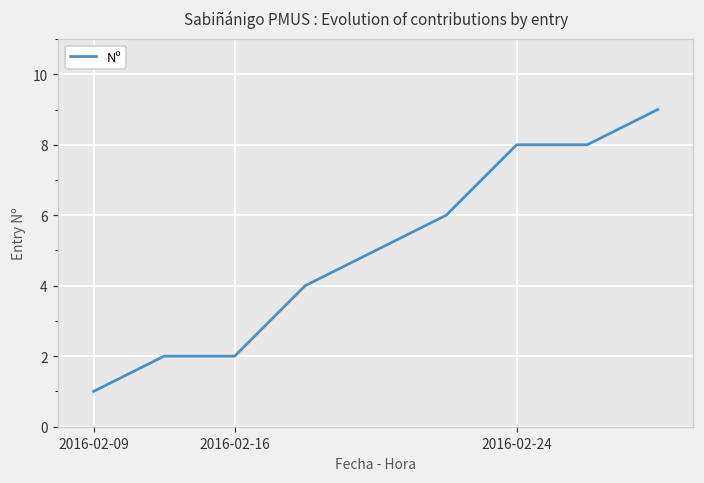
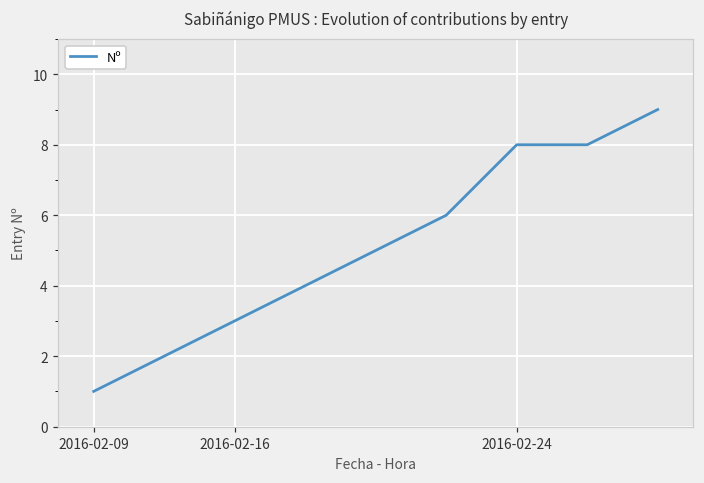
2016-02-16: 2 -> 3
